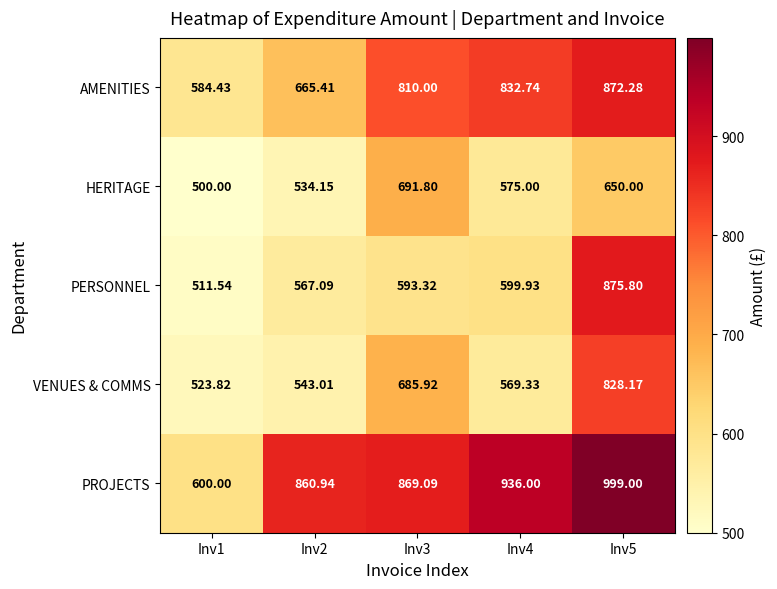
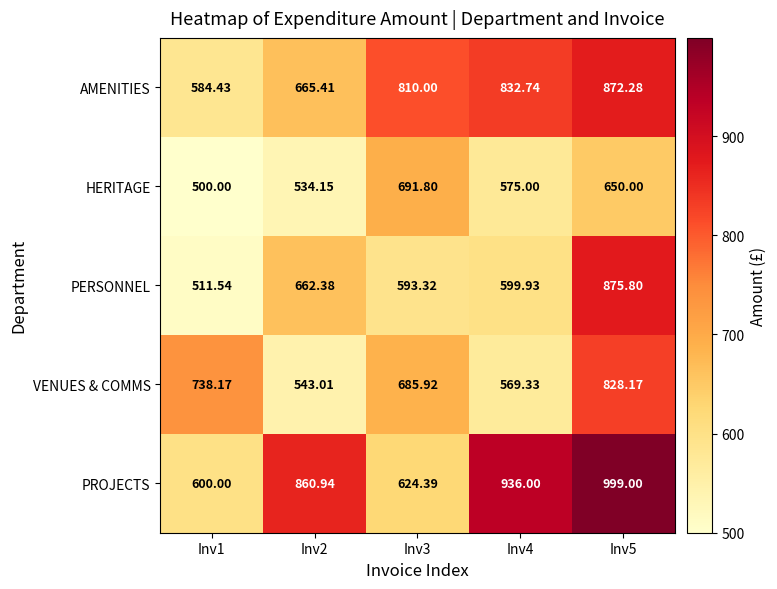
PERSONNEL, Inv2: 567.09 -> 662.38
VENUES & COMMS, Inv1: 523.82 -> 738.17
PROJECTS, Inv3: 869.09 -> 624.39
